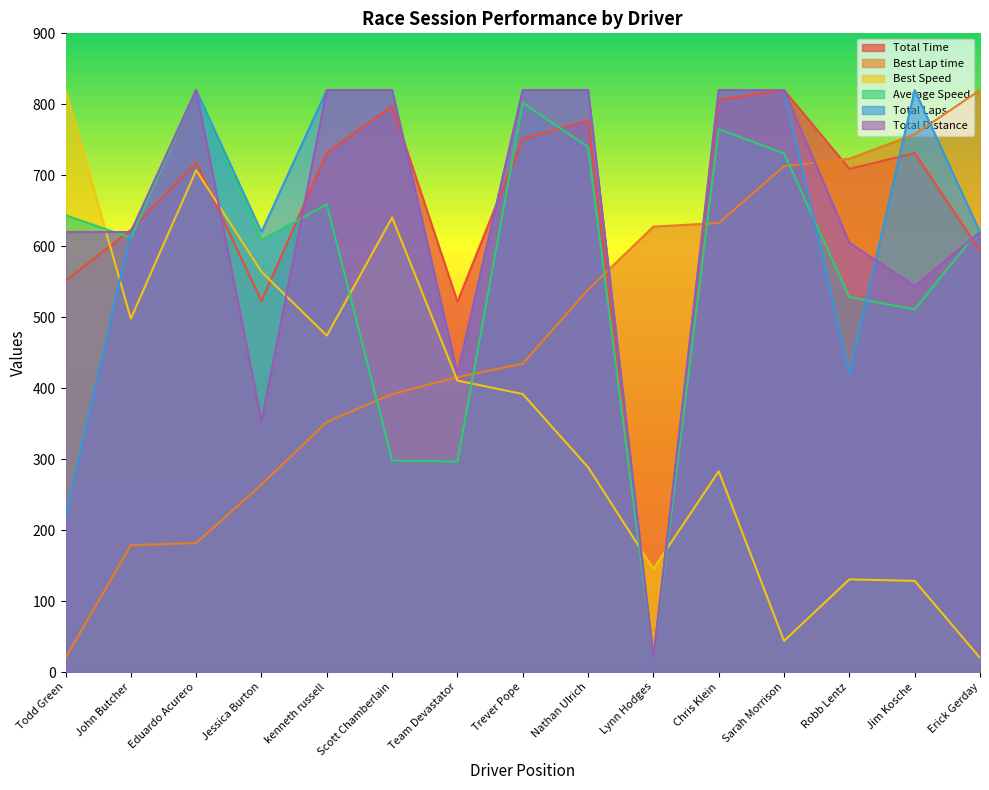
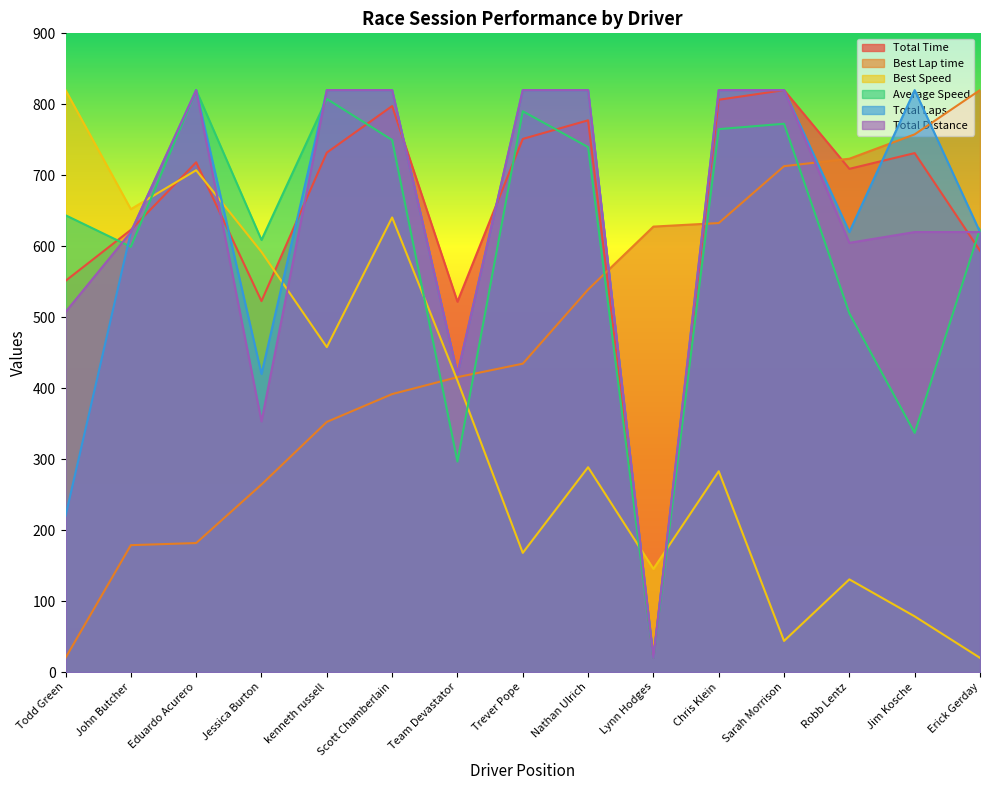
Total Distance, Todd Green: 620 -> 510
Best Speed, John Butcher: 500 -> 650
Average Speed, John Butcher: 610 -> 600
Best Speed, Jessica Burton: 560 -> 590
Total Laps, Jessica Burton: 620 -> 420
Best Speed, kenneth russell: 470 -> 460
Average Speed, kenneth russell: 660 -> 810
Average Speed, Scott Chamberlain: 300 -> 750
Best Speed, Trever Pope: 390 -> 170
Average Speed, Trever Pope: 800 -> 790
Average Speed, Sarah Morrison: 730 -> 770
Average Speed, Robb Lentz: 530 -> 510
Total Laps, Robb Lentz: 420 -> 620
Best Speed, Jim Kosche: 130 -> 80
Average Speed, Jim Kosche: 510 -> 340
Total Distance, Jim Kosche: 540 -> 620
